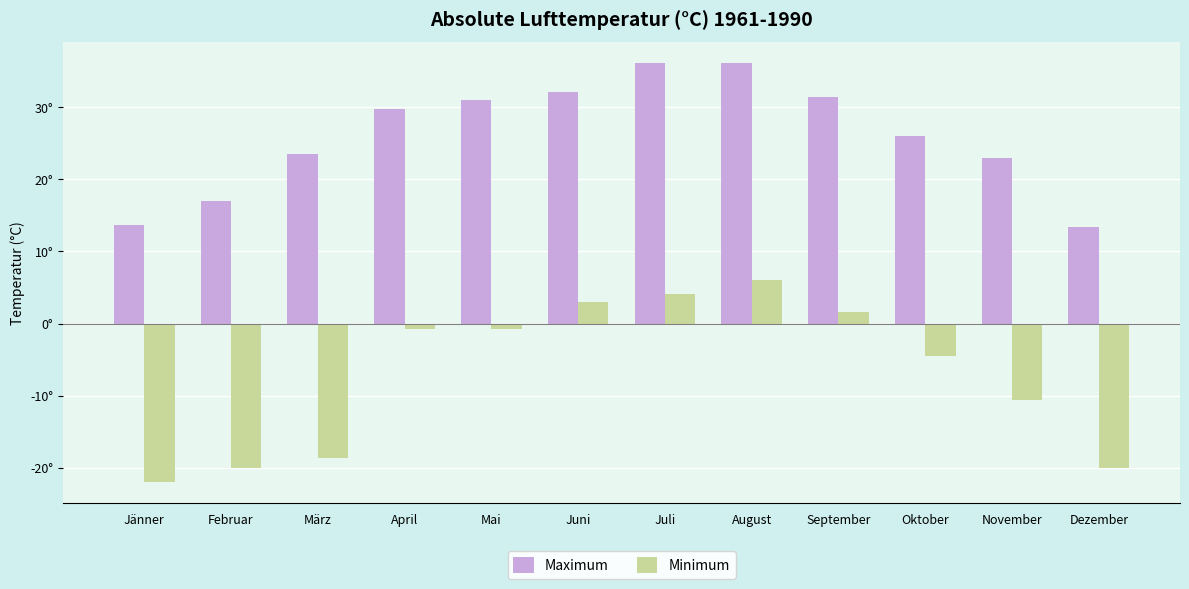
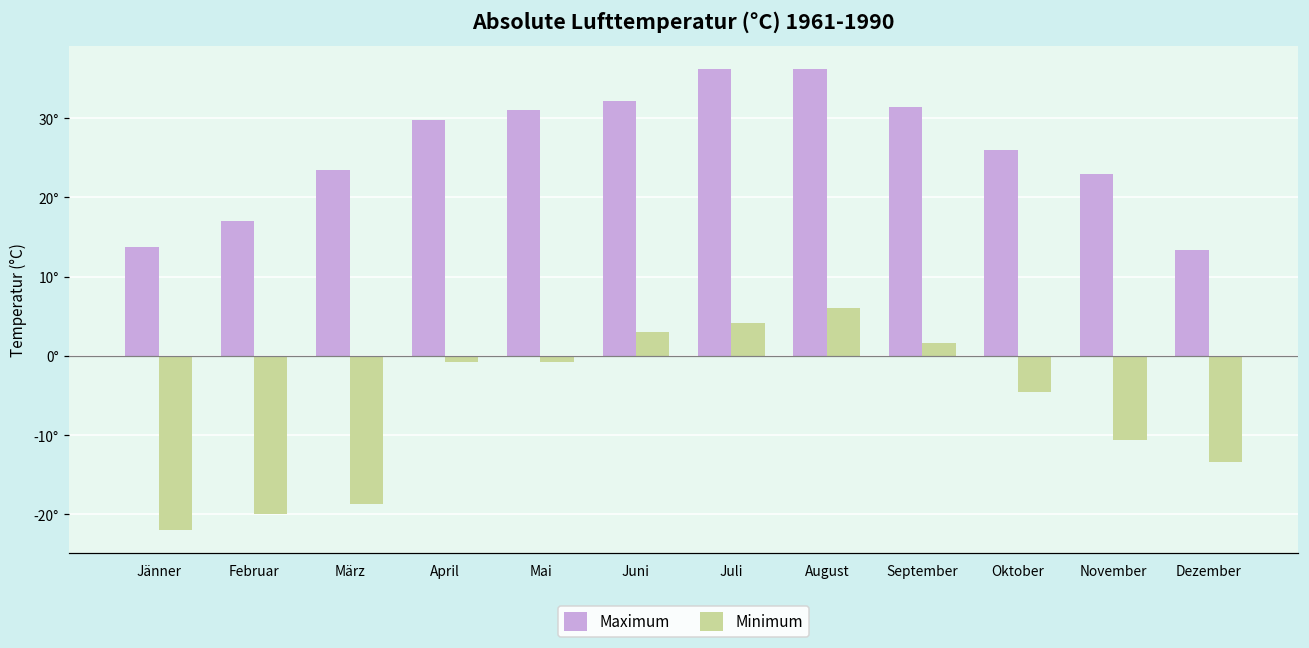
Minimum, Dezember: -20° -> -13°
